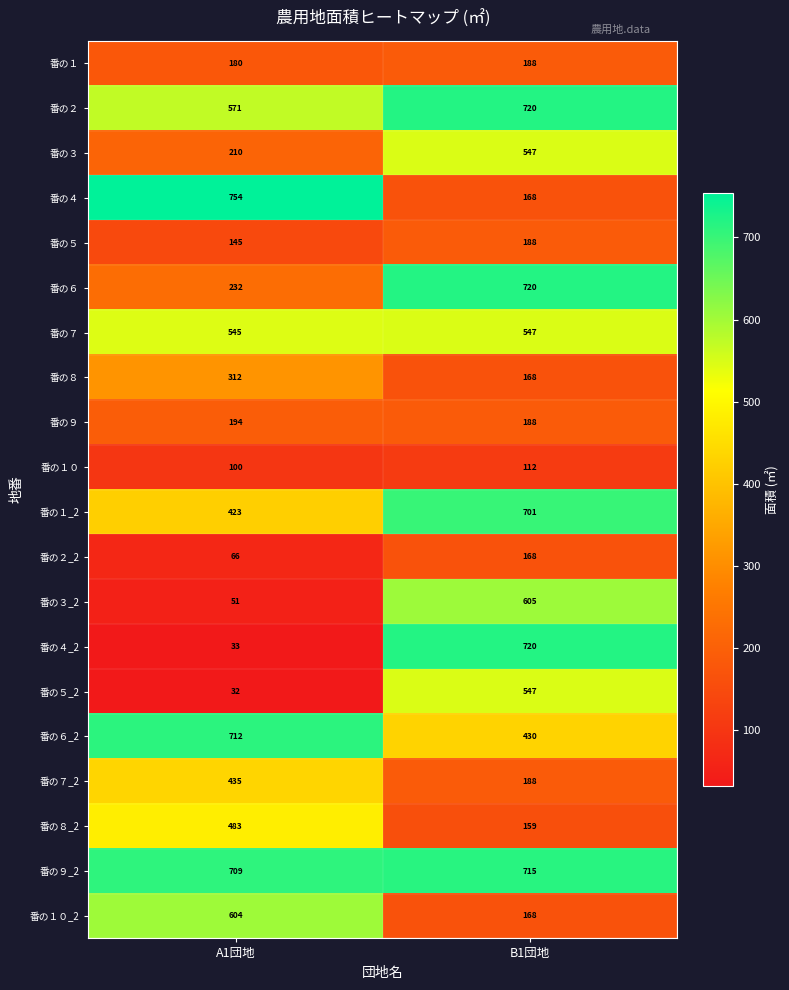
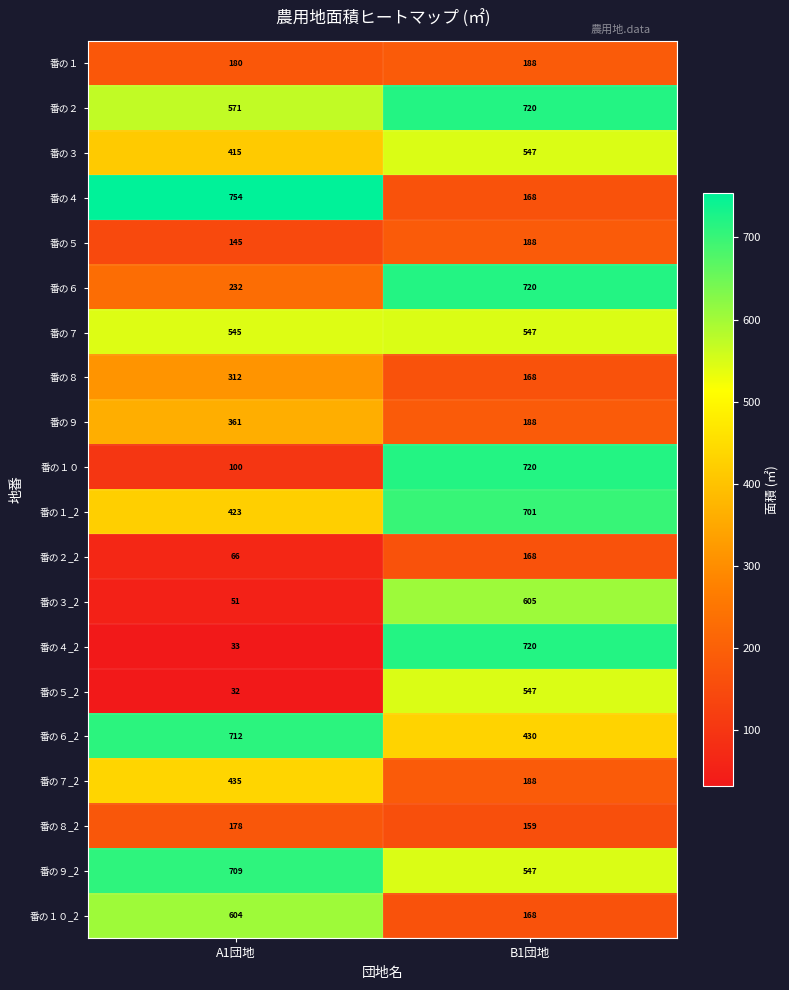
番の３, A1団地: 210 -> 415
番の９, A1団地: 194 -> 361
番の１０, B1団地: 112 -> 720
番の８_2, A1団地: 483 -> 178
番の９_2, B1団地: 715 -> 547
